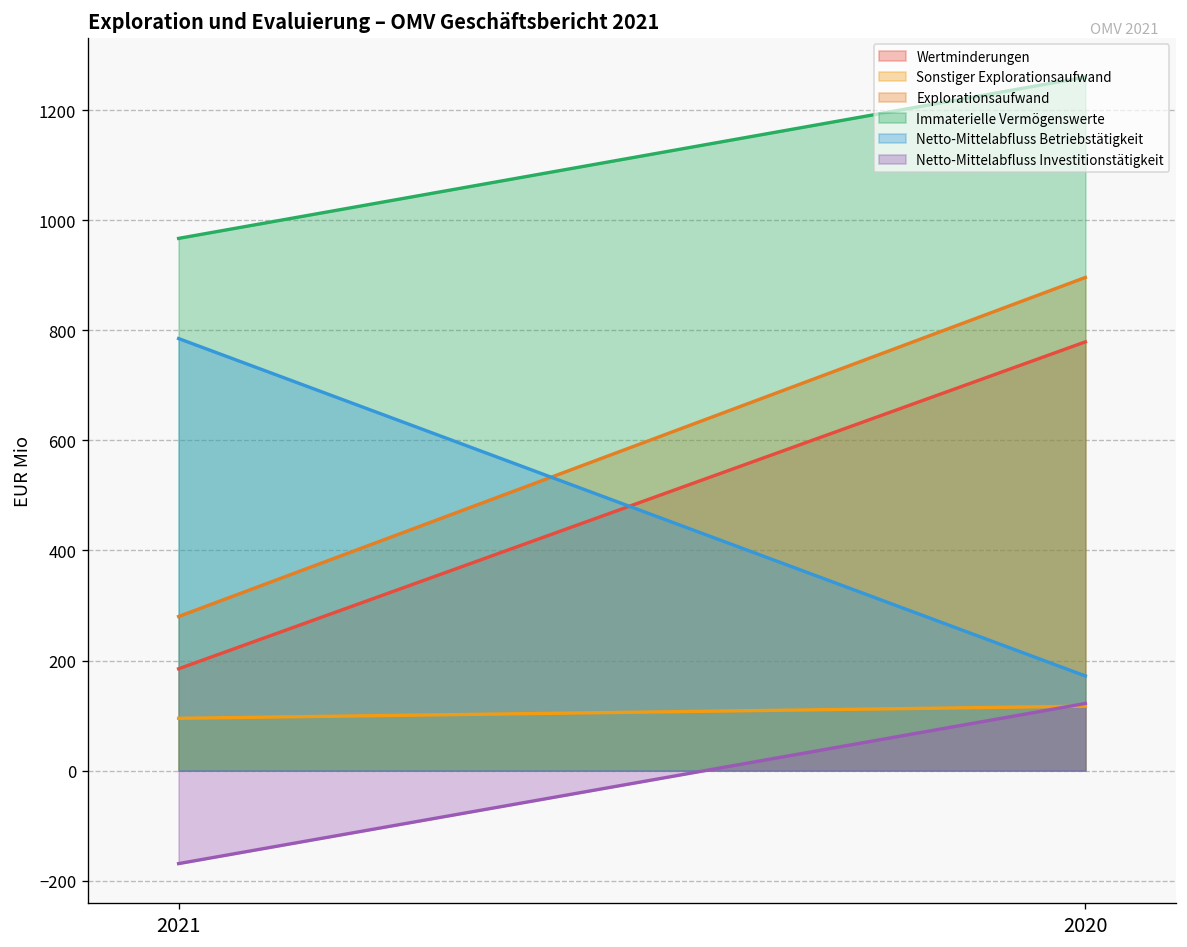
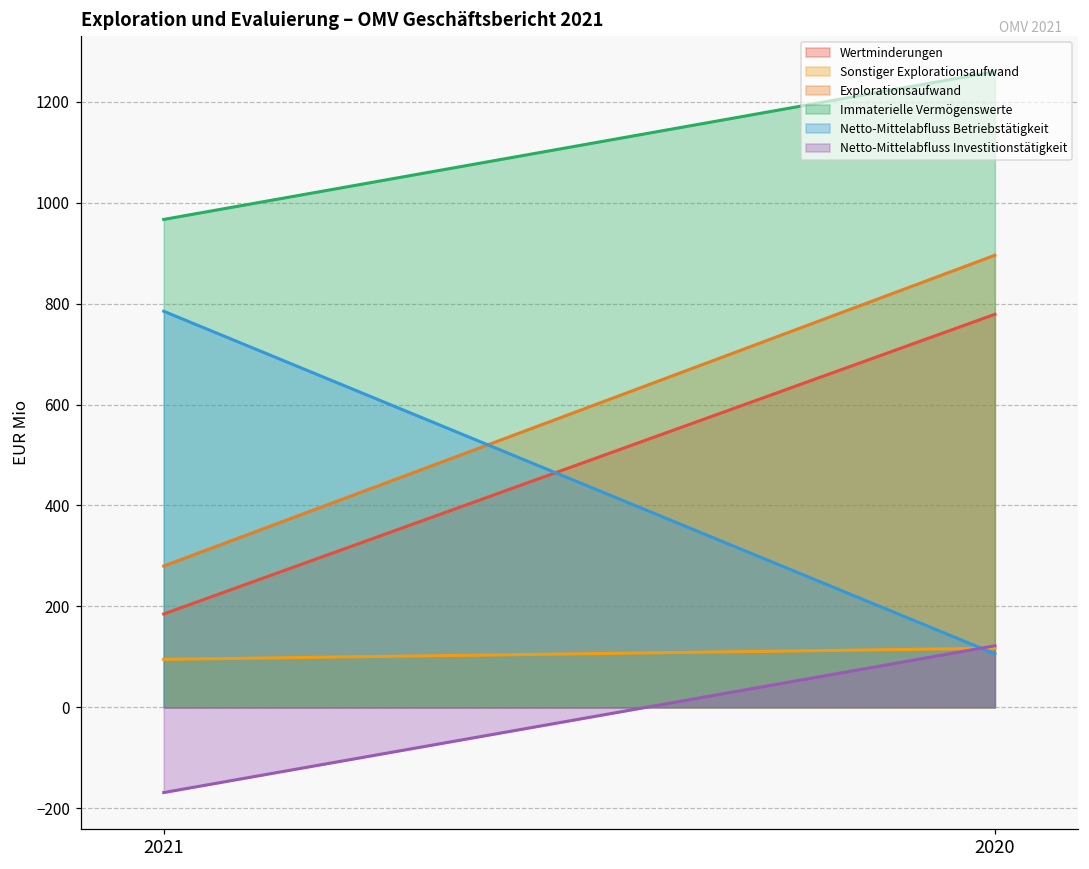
Netto-Mittelabfluss Betriebstätigkeit, 2020: 170 -> 110
